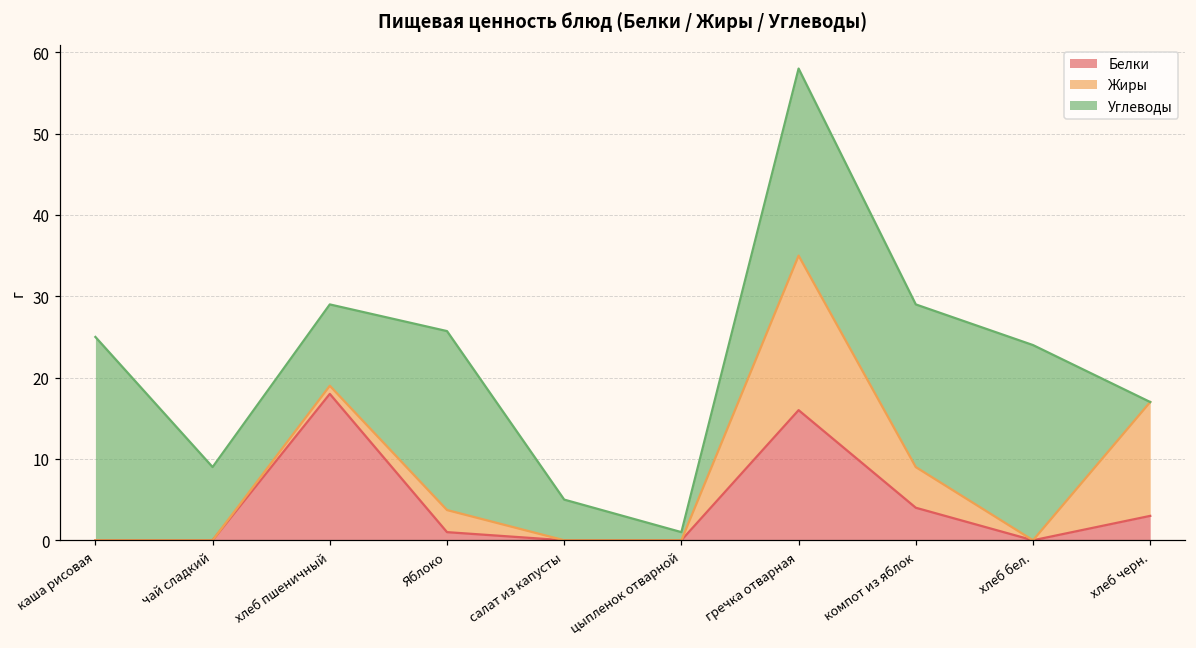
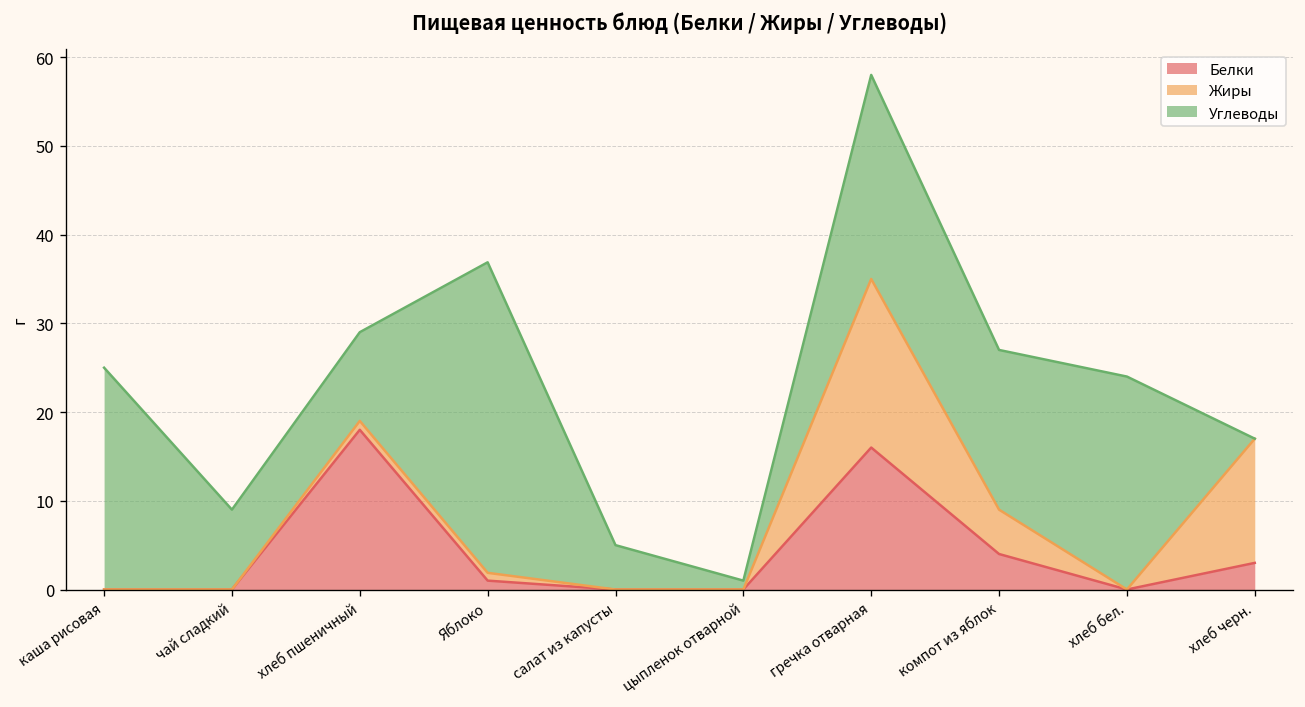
Жиры, Яблоко: 3 -> 1
Углеводы, Яблоко: 22 -> 35
Углеводы, компот из яблок: 20 -> 18
